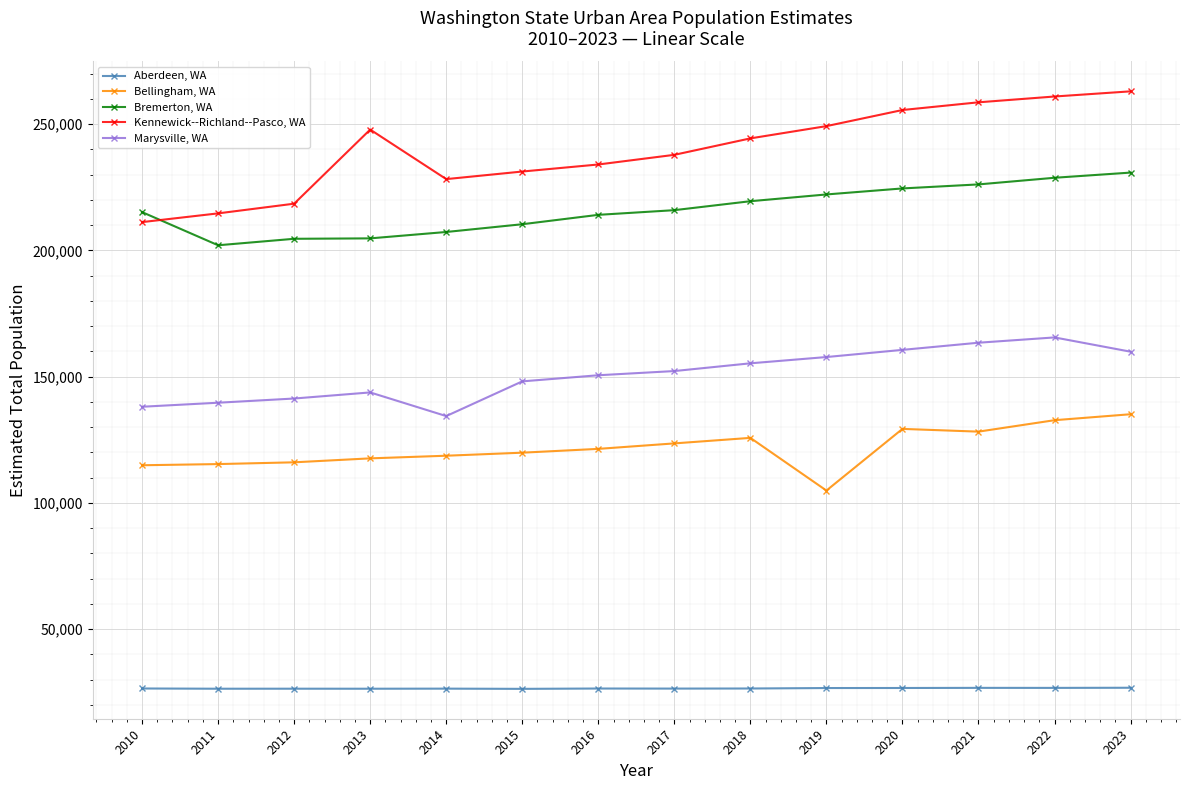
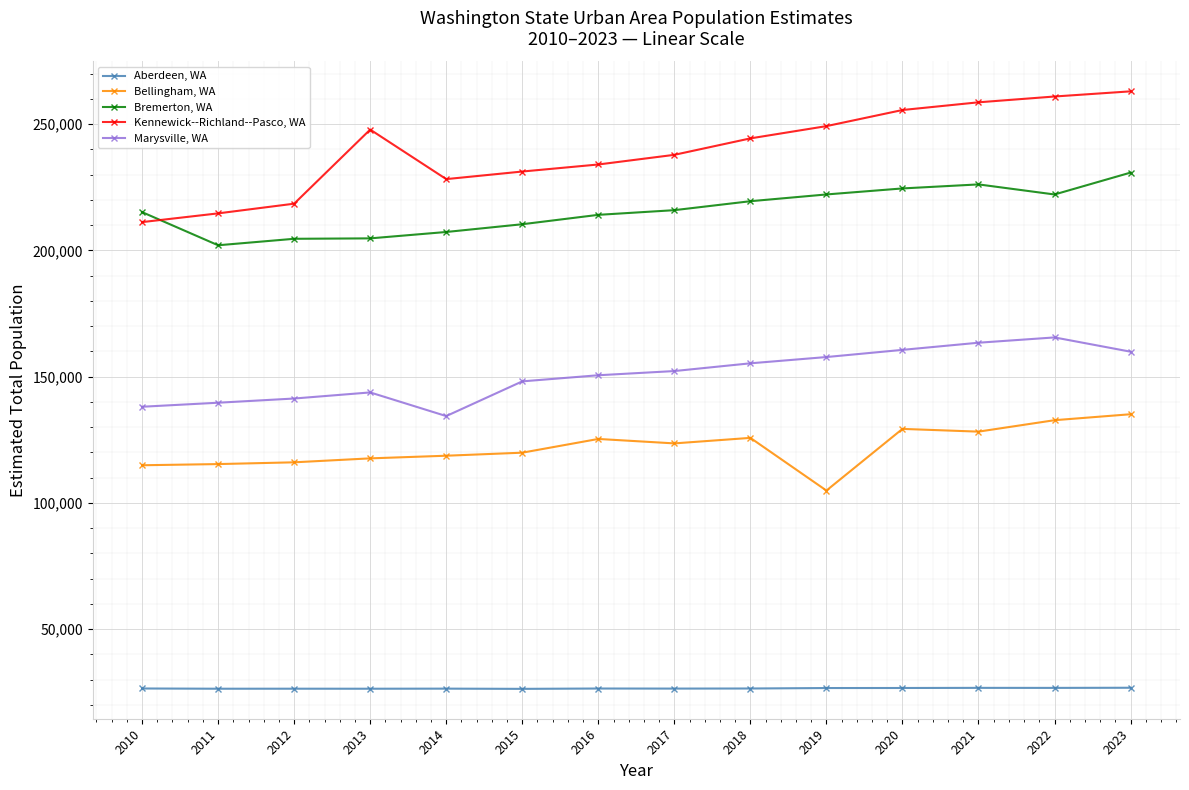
Bellingham, WA, 2016: 121,000 -> 125,000
Bremerton, WA, 2022: 229,000 -> 222,000
